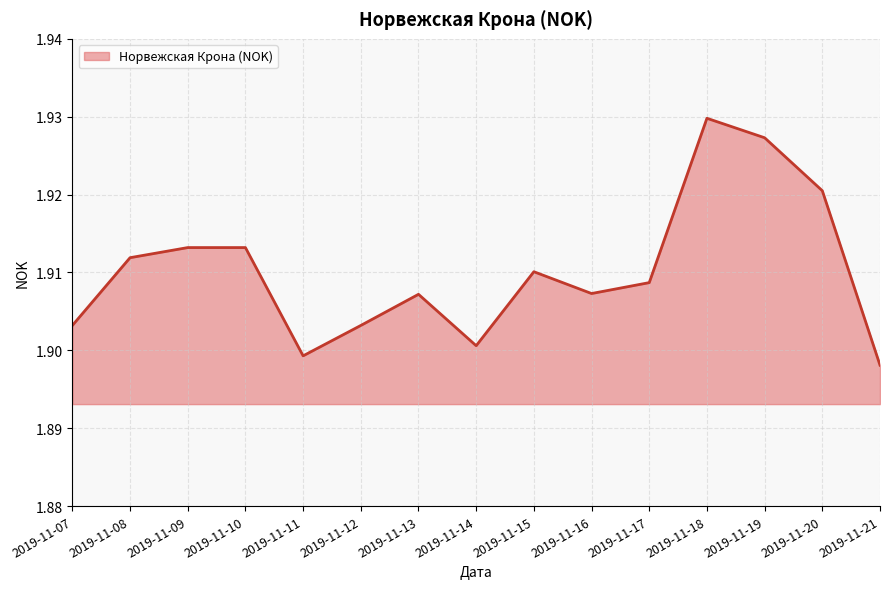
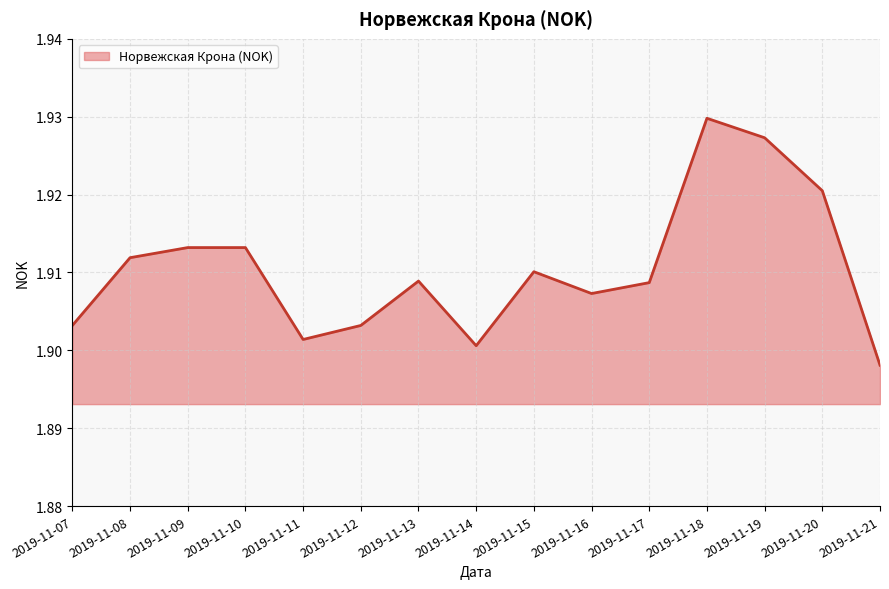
2019-11-11: 1.899 -> 1.901
2019-11-13: 1.907 -> 1.909
